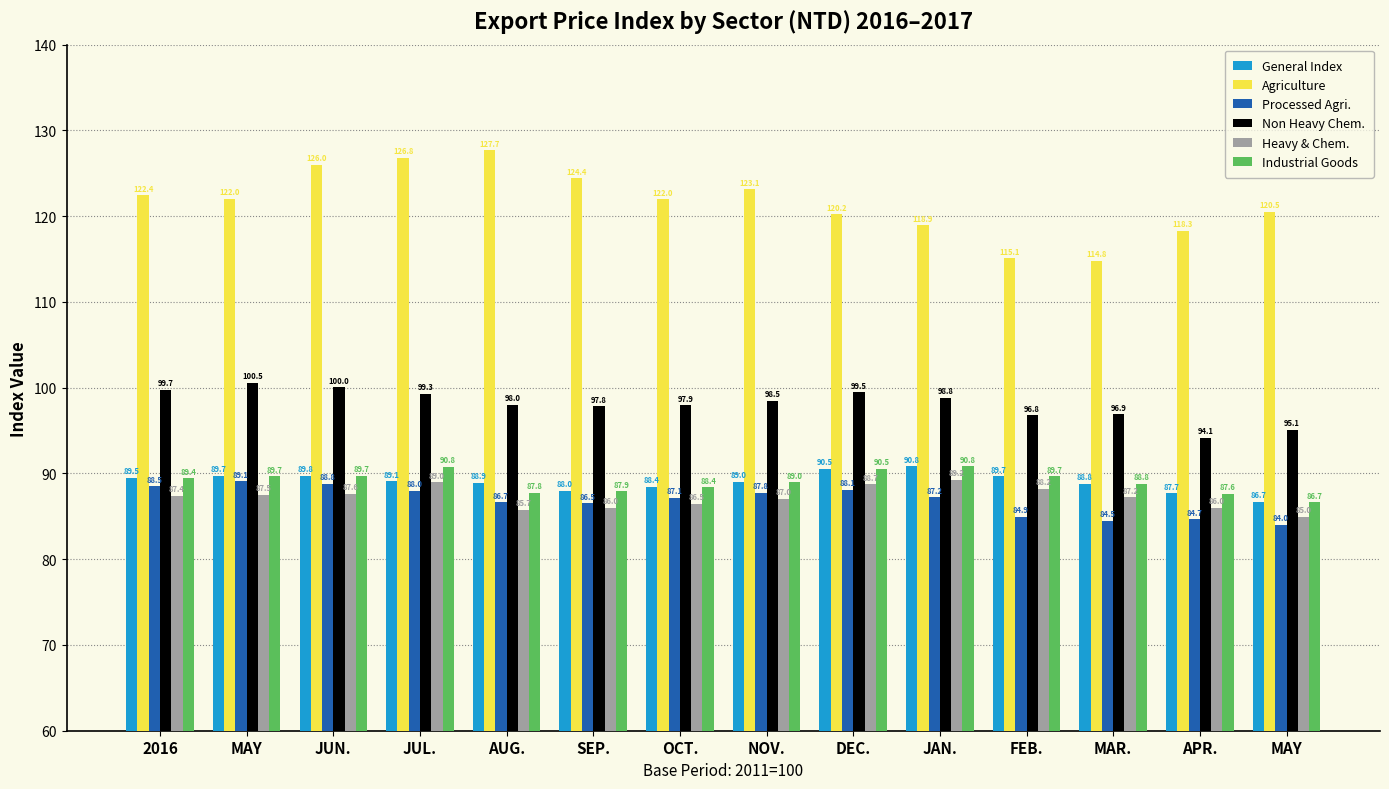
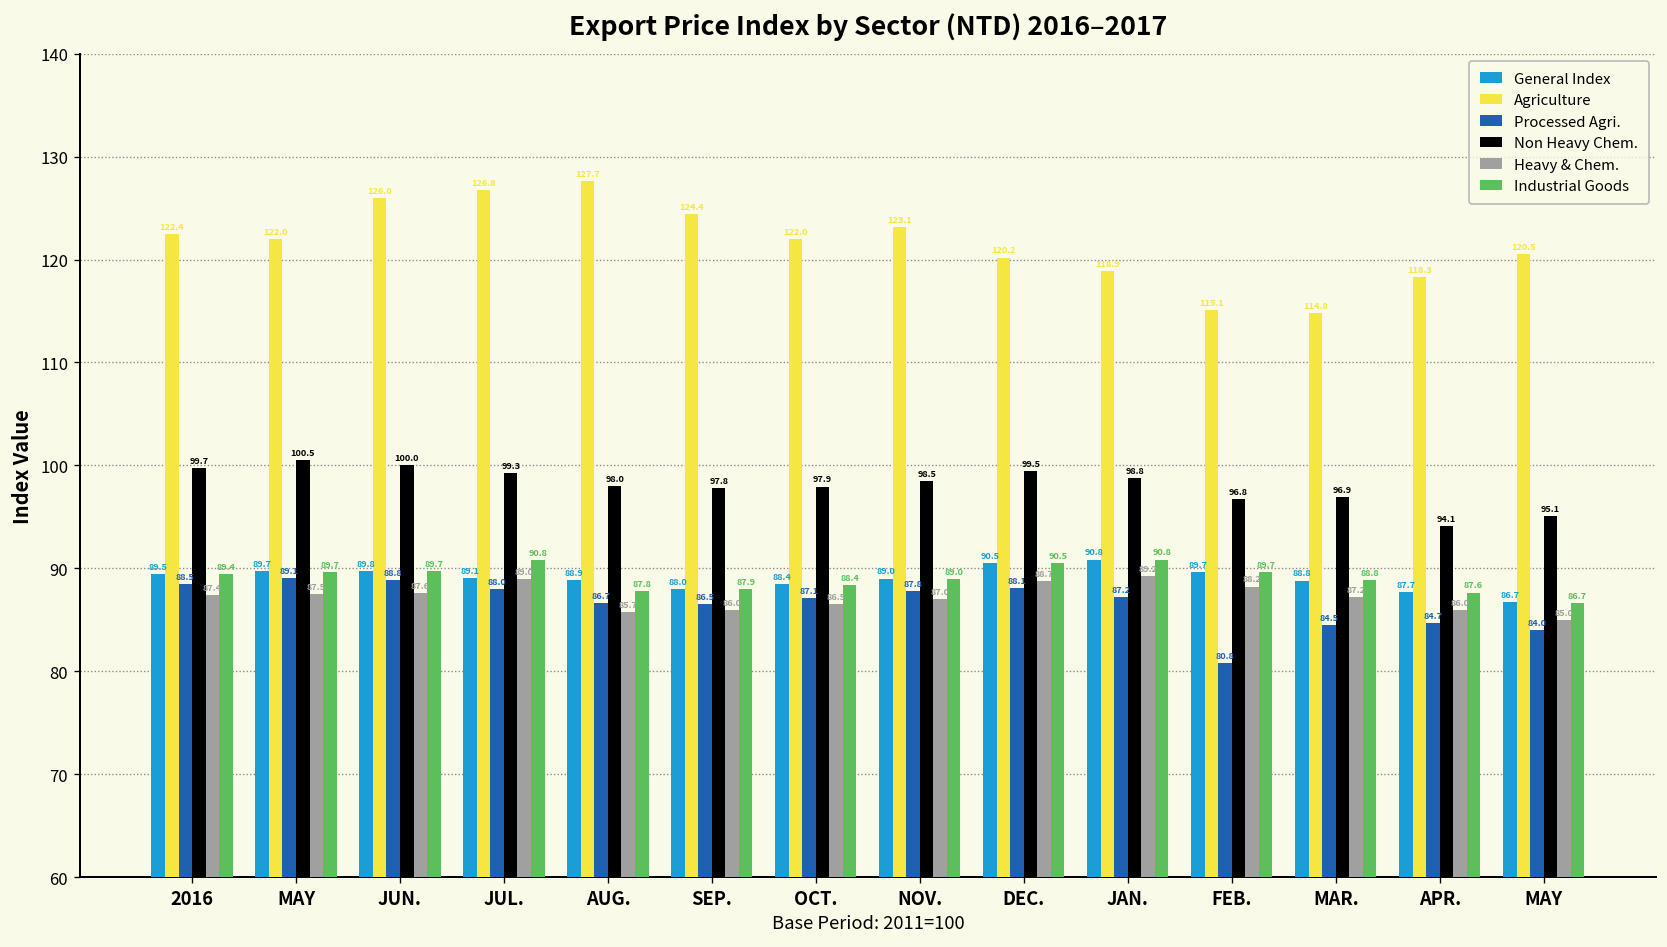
Processed Agri., FEB.: 84.9 -> 80.8
